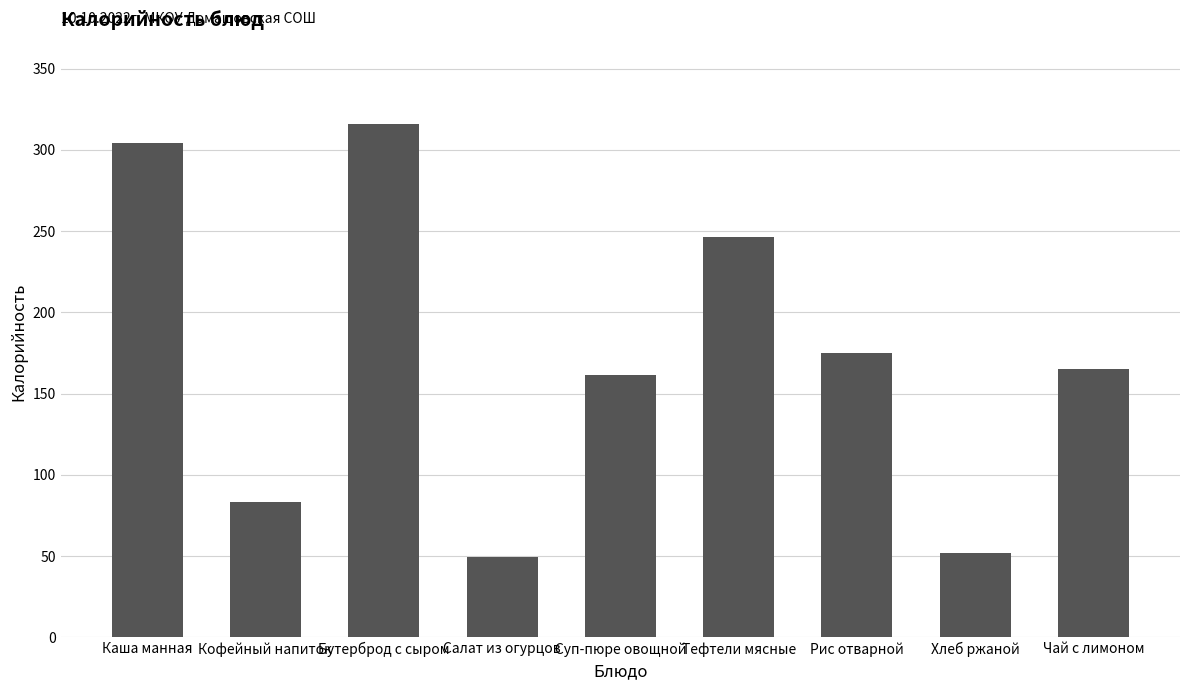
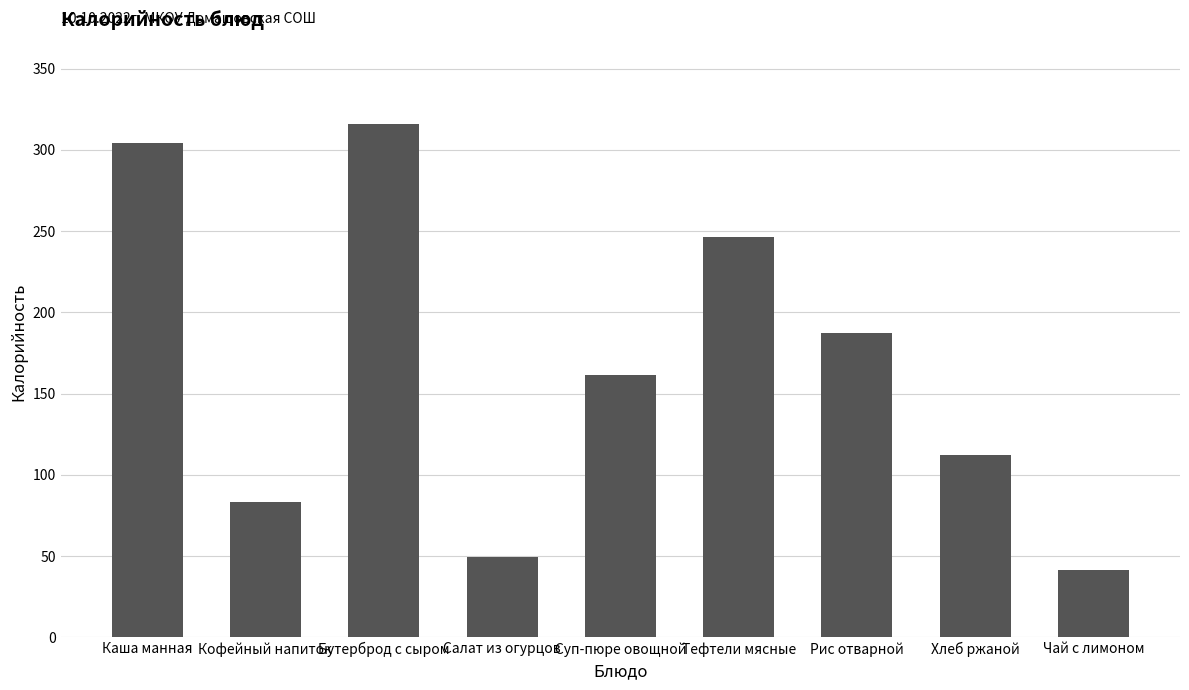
Рис отварной: 175 -> 187
Хлеб ржаной: 52 -> 113
Чай с лимоном: 165 -> 42
